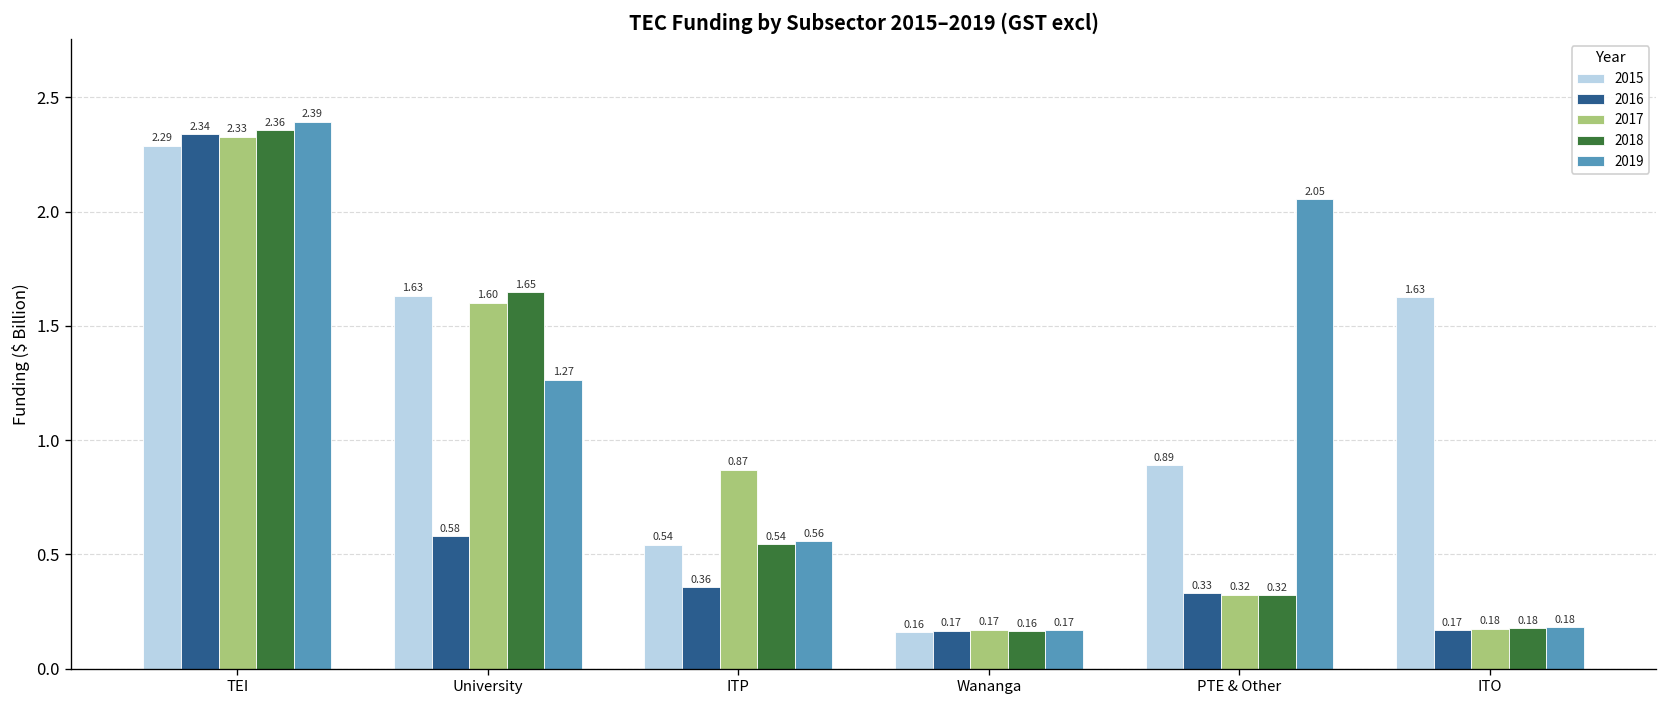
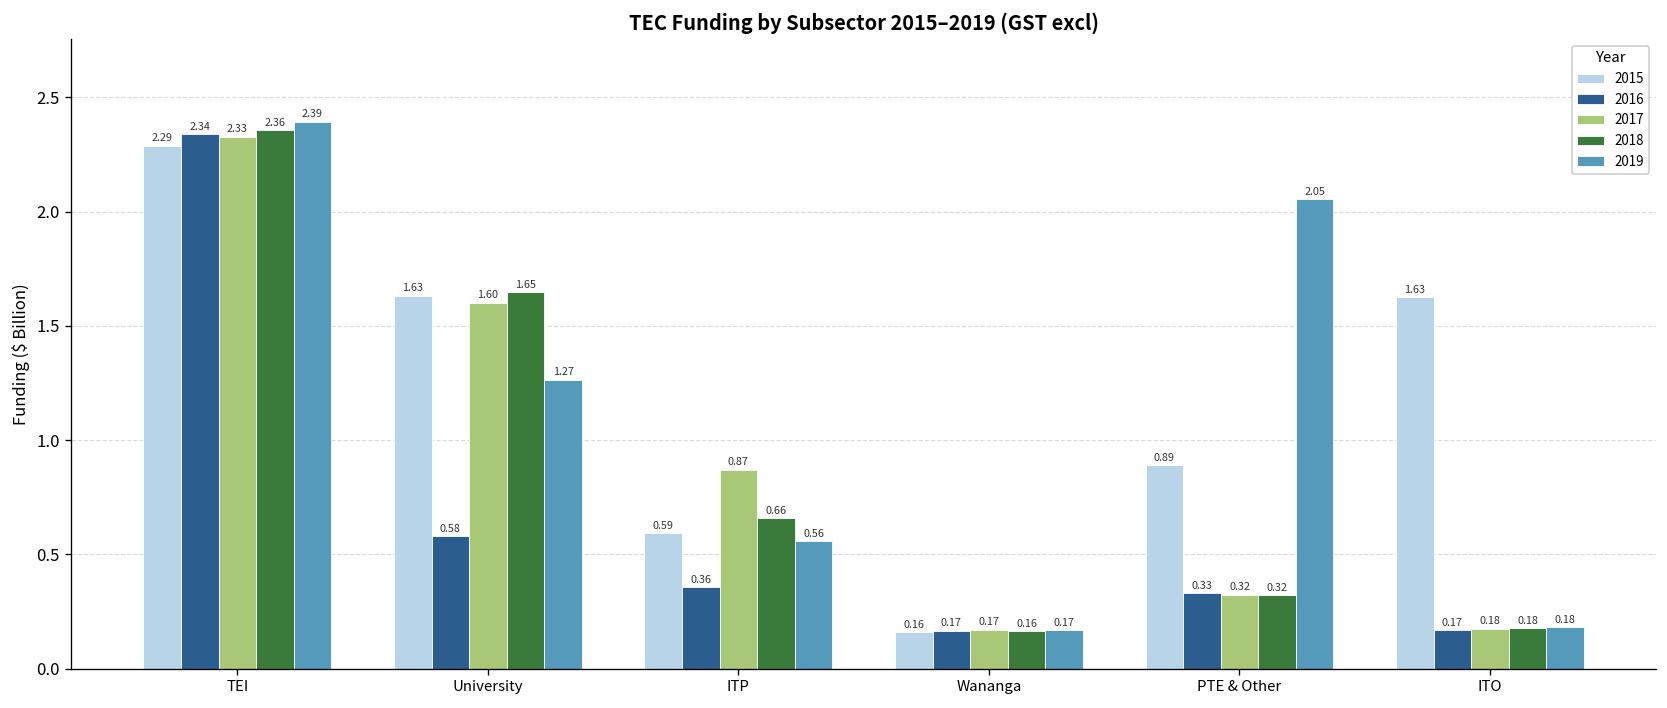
2015, ITP: 0.54 -> 0.59
2018, ITP: 0.54 -> 0.66
